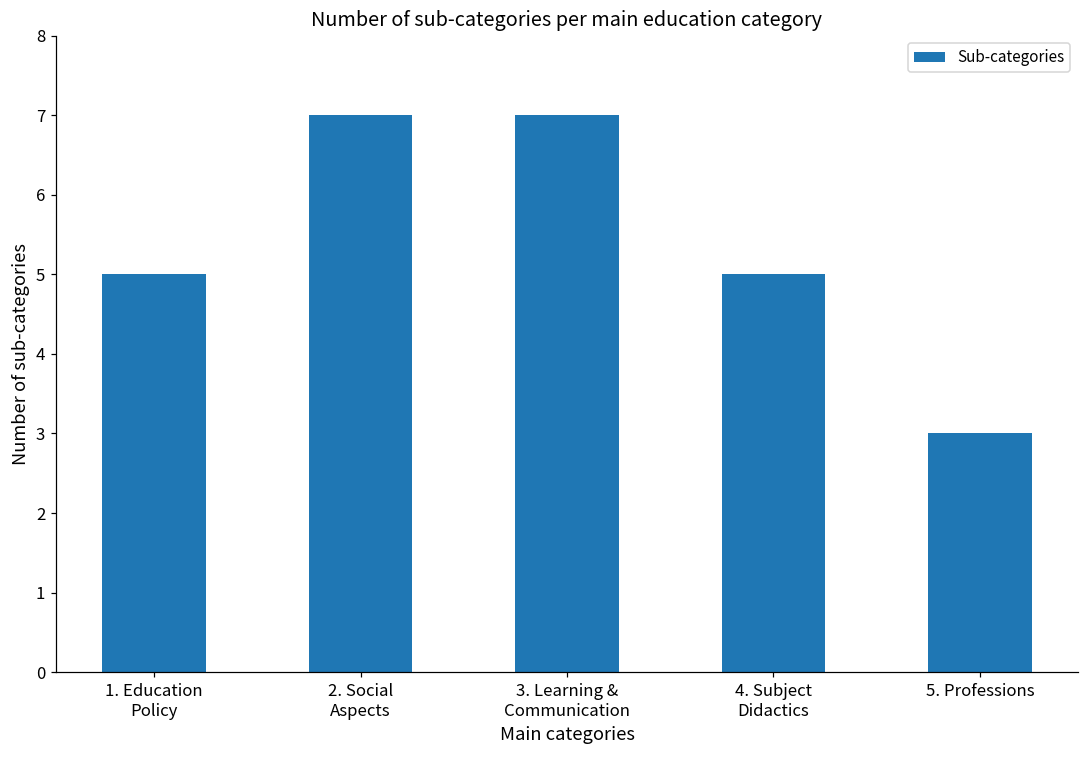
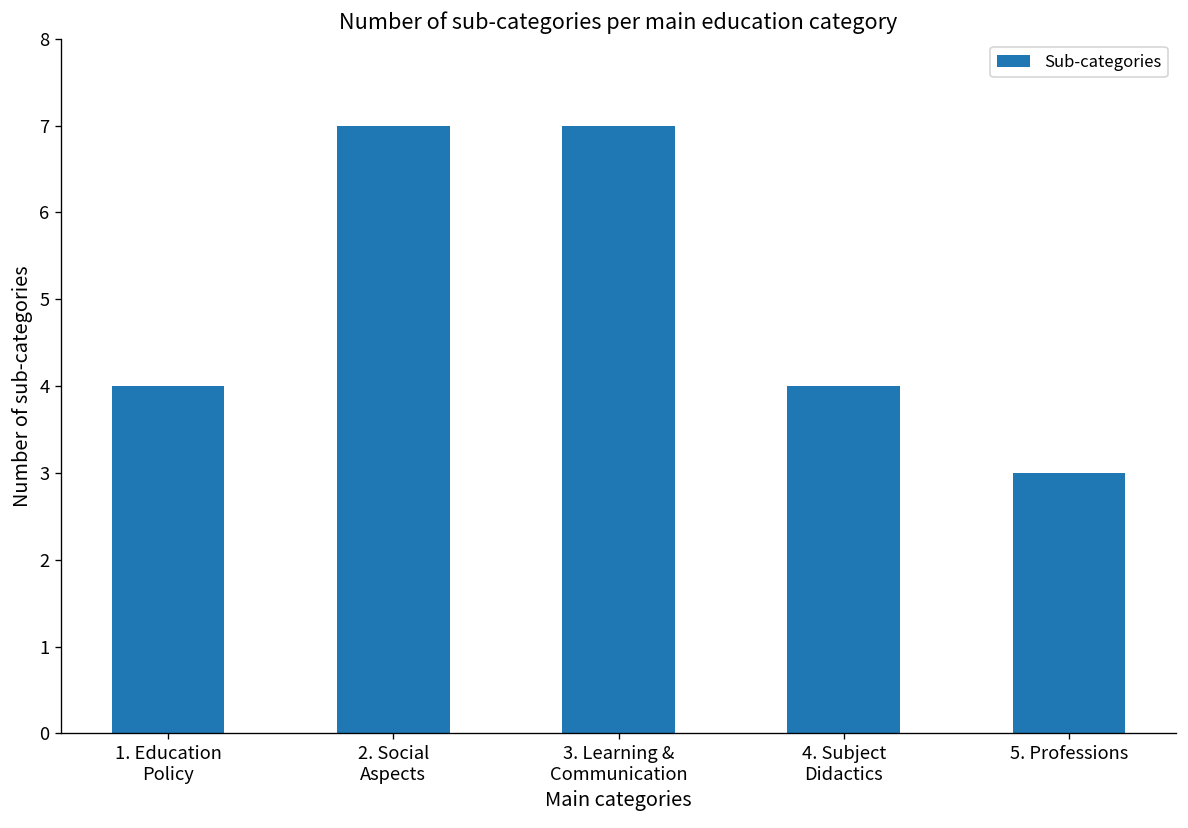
1. Education Policy: 5 -> 4
4. Subject Didactics: 5 -> 4
